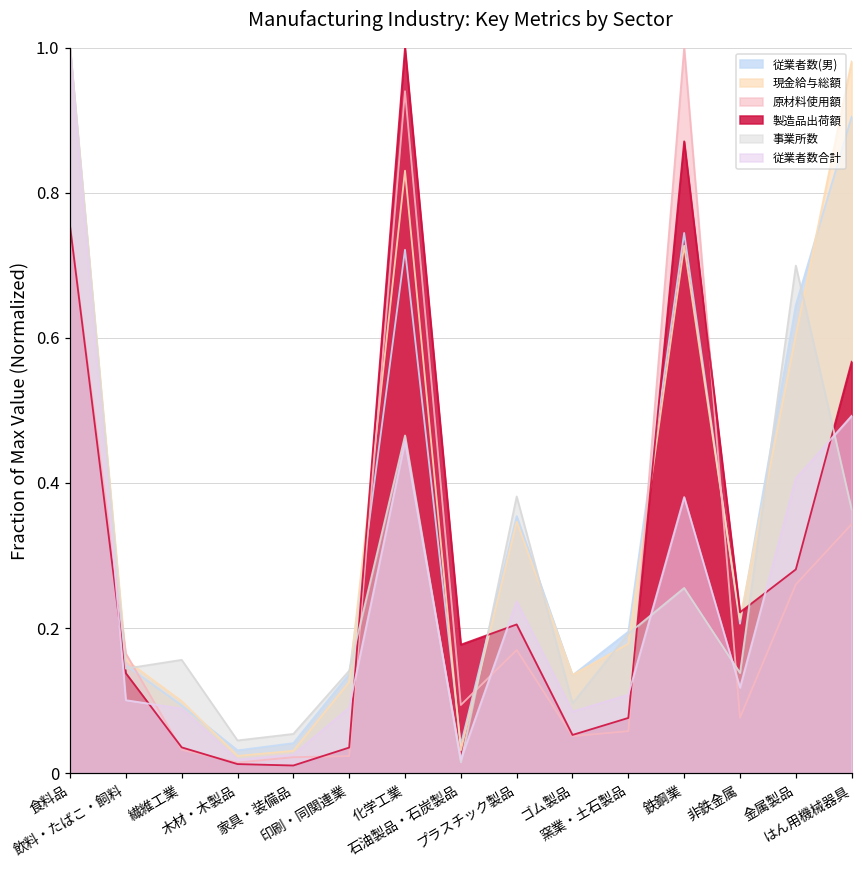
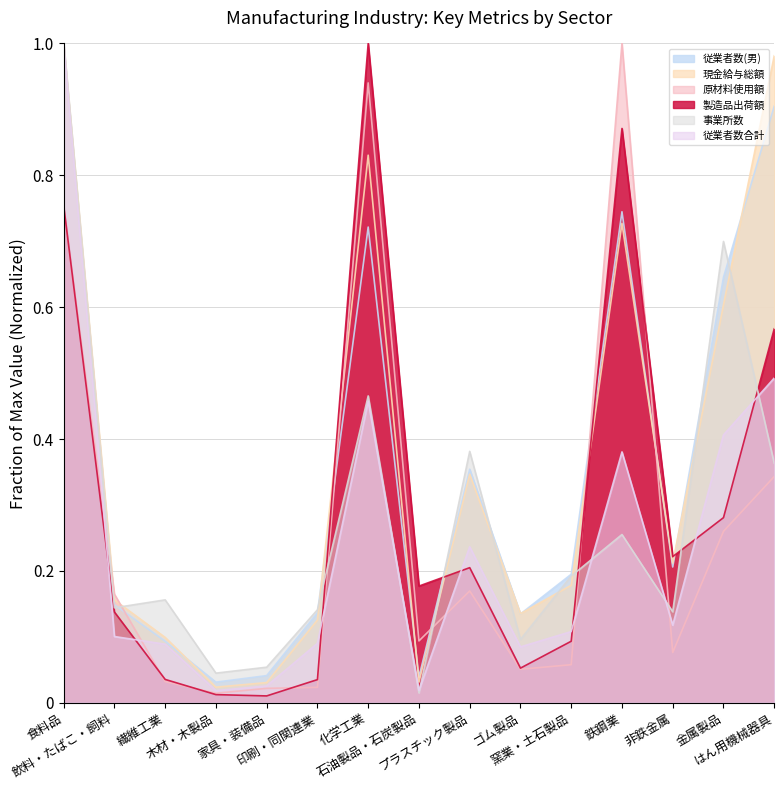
製造品出荷額, 窯業・土石製品: 0.08 -> 0.09
